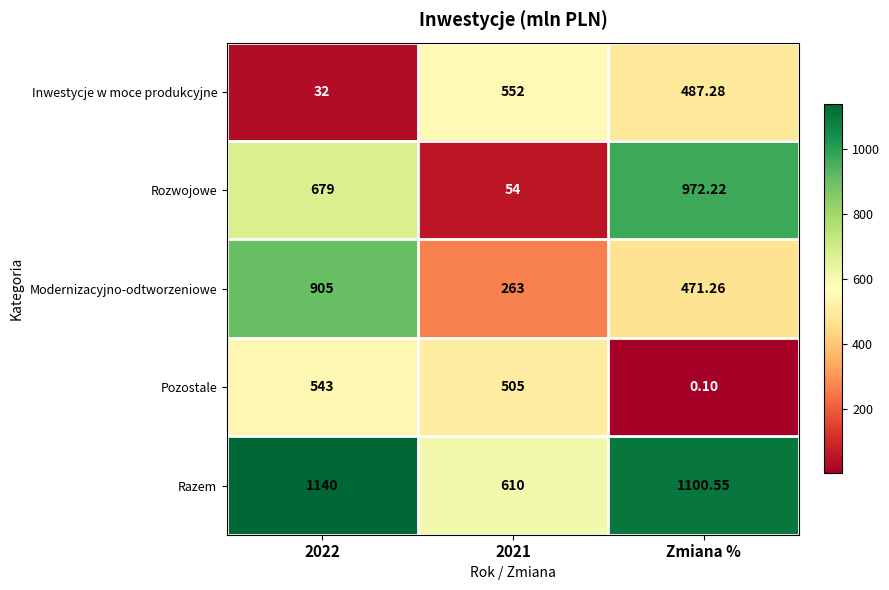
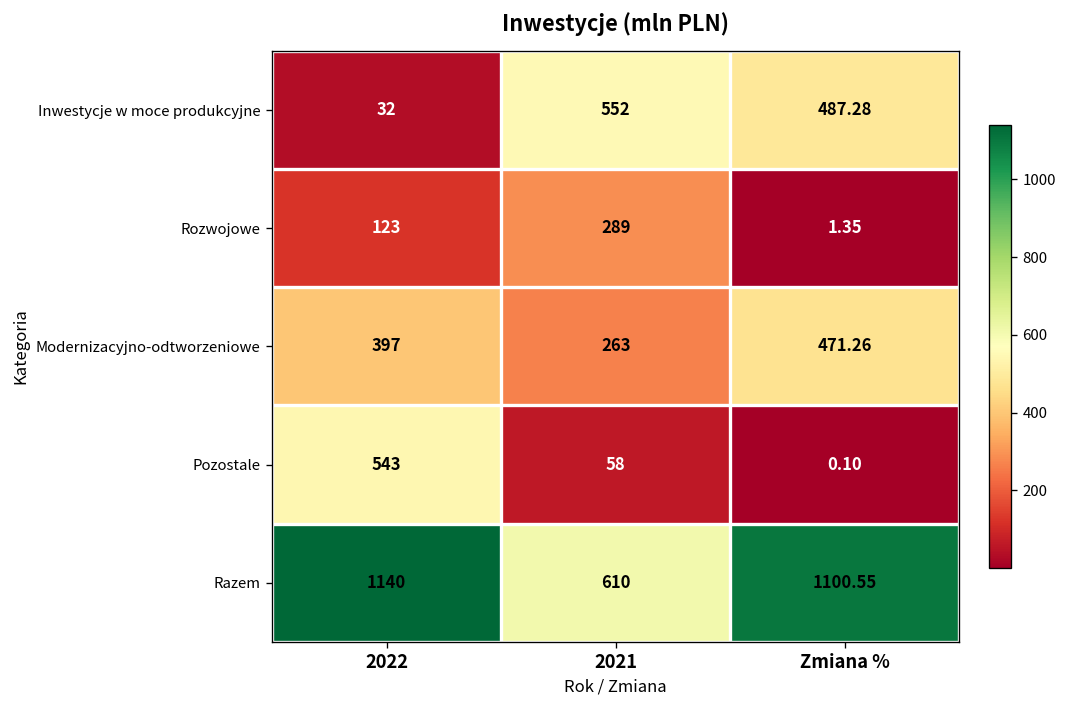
Rozwojowe, 2022: 679 -> 123
Rozwojowe, 2021: 54 -> 289
Rozwojowe, Zmiana %: 972.22 -> 1.35
Modernizacyjno-odtworzeniowe, 2022: 905 -> 397
Pozostale, 2021: 505 -> 58
